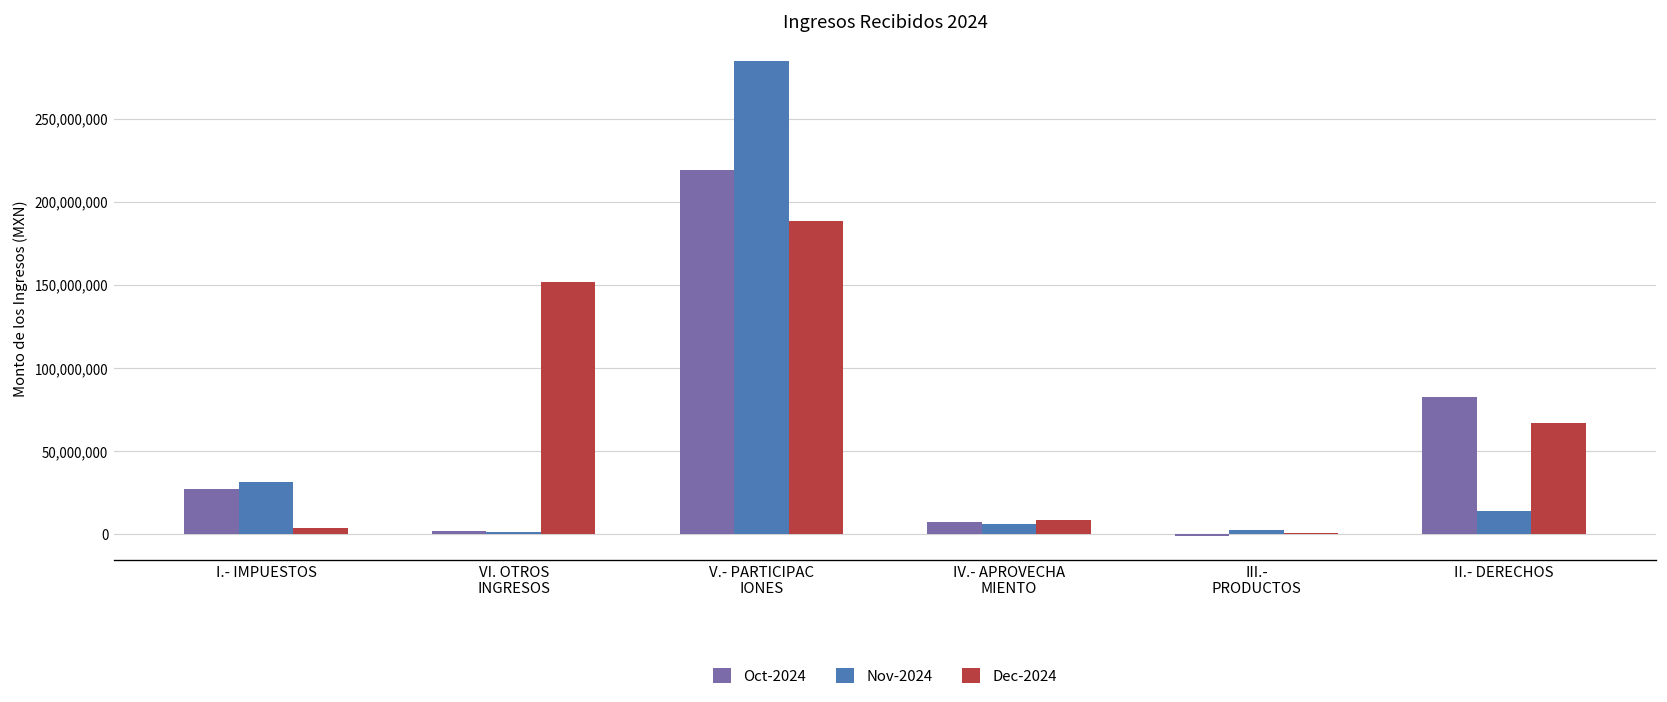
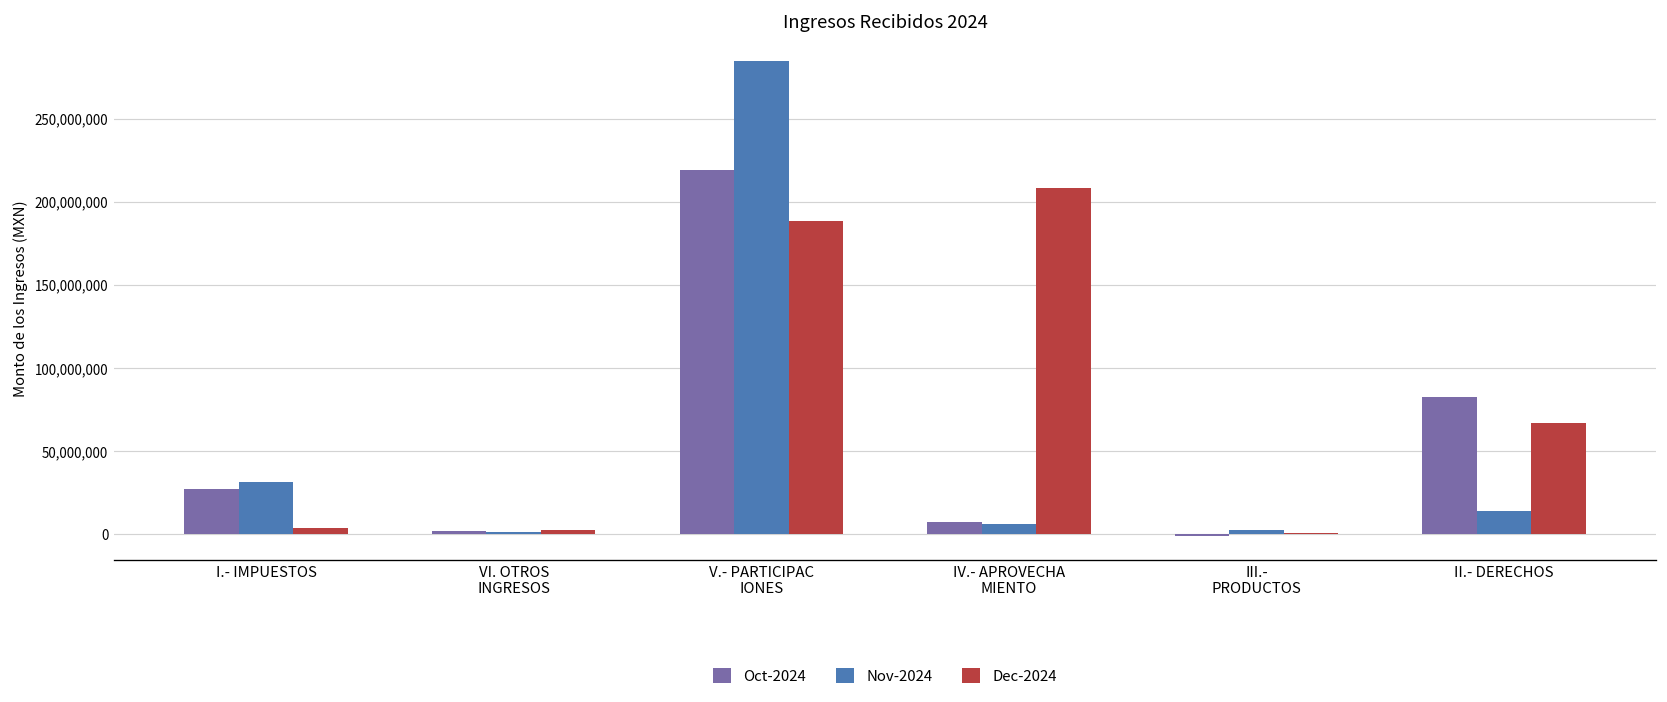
Dec-2024, VI. OTROS INGRESOS: 152,000,000 -> 3,000,000
Dec-2024, IV.- APROVECHA MIENTO: 9,000,000 -> 208,000,000
